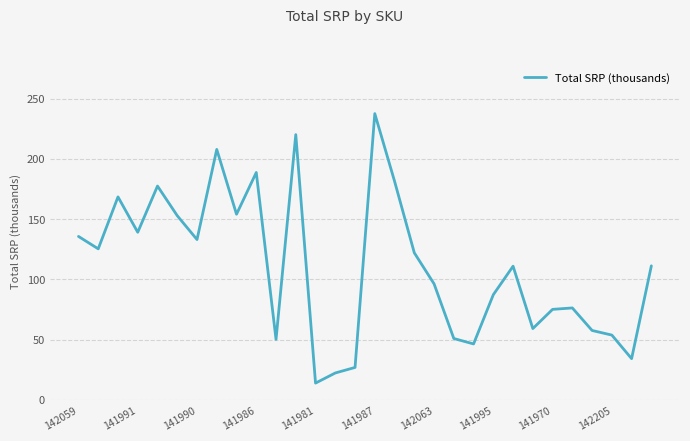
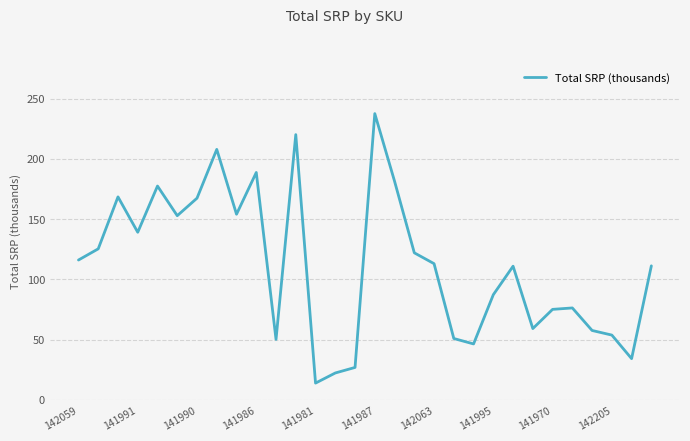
142059: 136 -> 116
141990: 133 -> 167
142063: 96 -> 113
